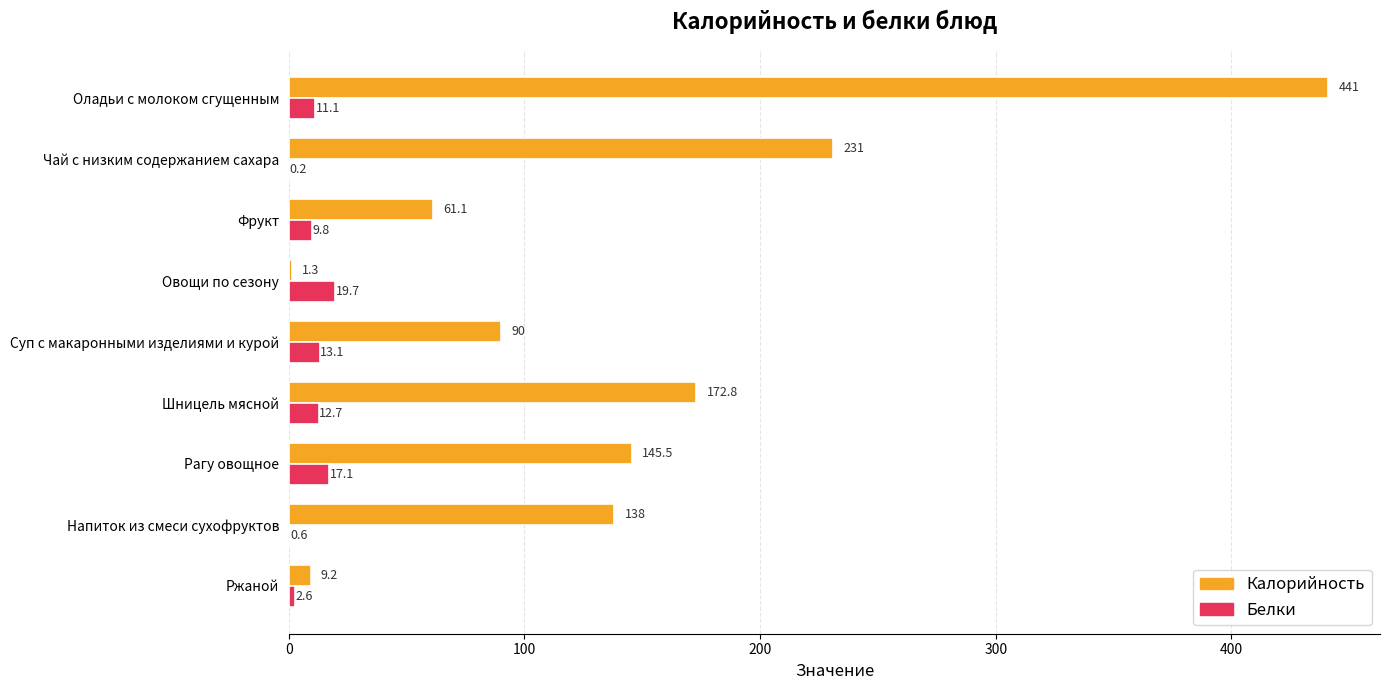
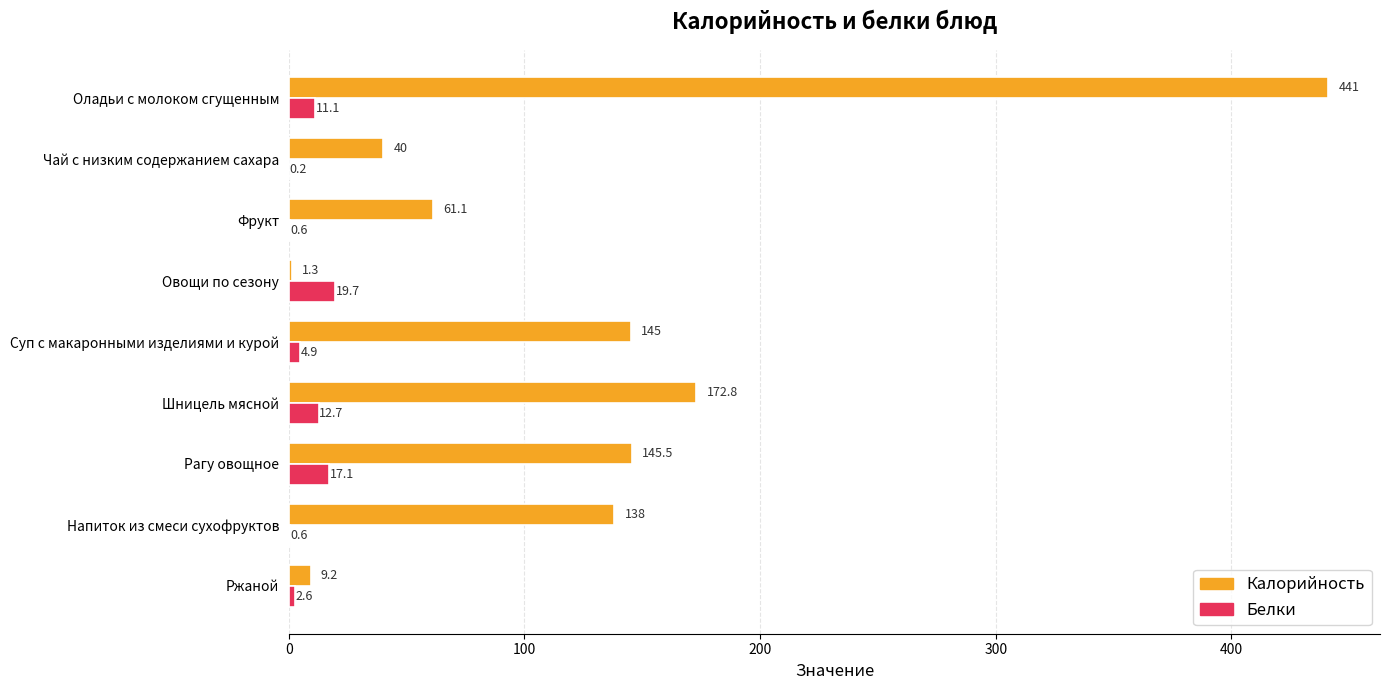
Калорийность, Чай с низким содержанием сахара: 231 -> 40
Белки, Фрукт: 9.8 -> 0.6
Калорийность, Суп с макаронными изделиями и курой: 90 -> 145
Белки, Суп с макаронными изделиями и курой: 13.1 -> 4.9
